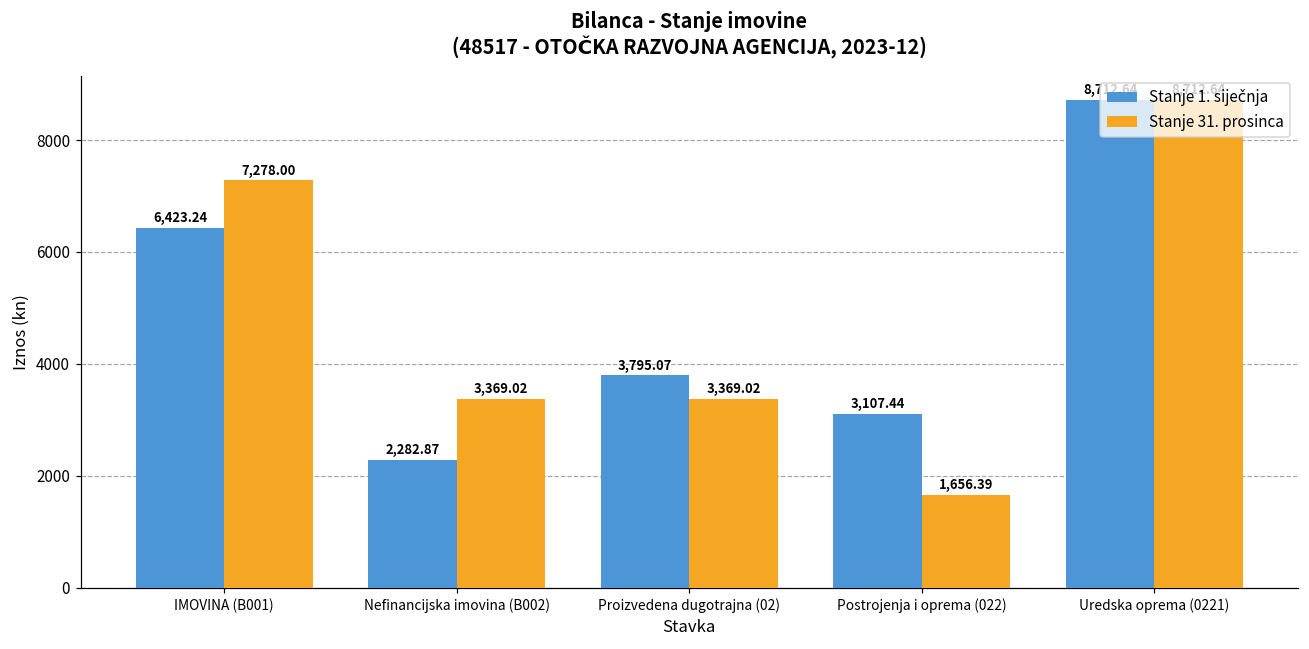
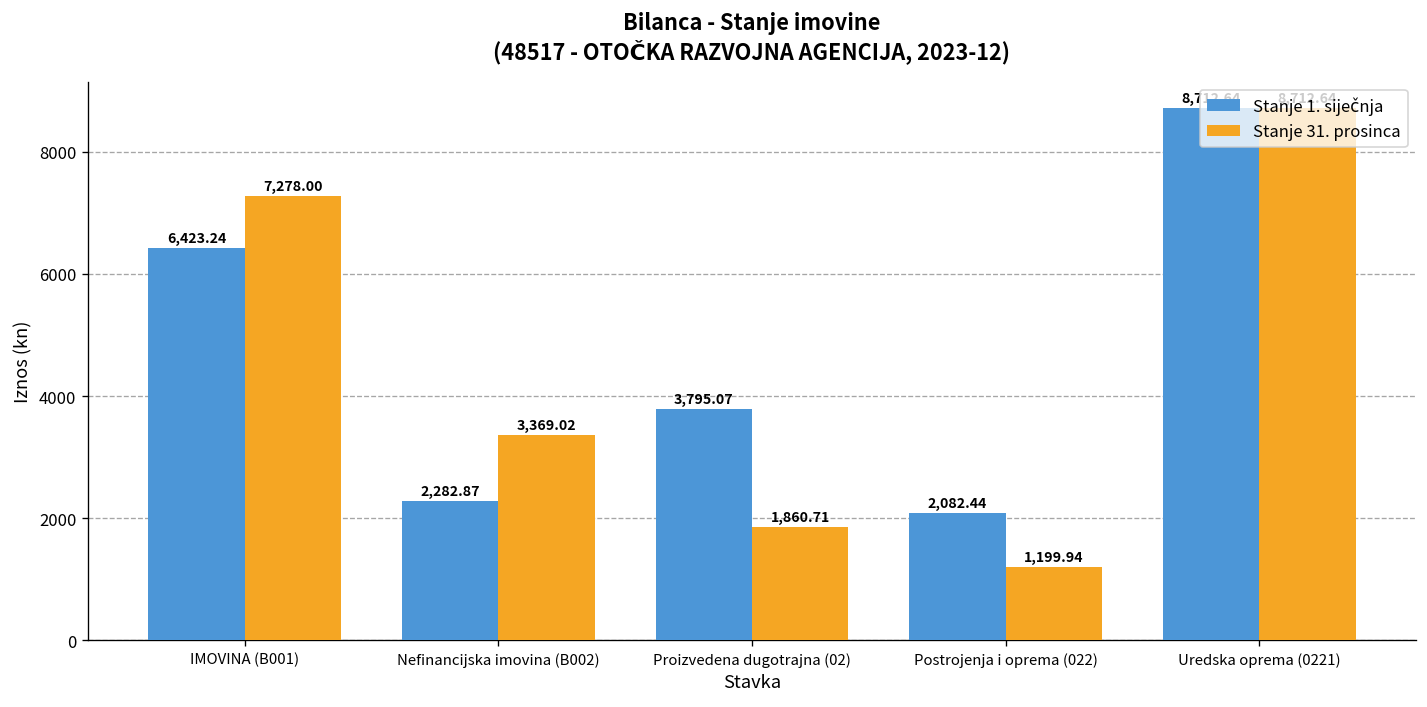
Stanje 31. prosinca, Proizvedena dugotrajna (02): 3,369.02 -> 1,860.71
Stanje 1. siječnja, Postrojenja i oprema (022): 3,107.44 -> 2,082.44
Stanje 31. prosinca, Postrojenja i oprema (022): 1,656.39 -> 1,199.94
